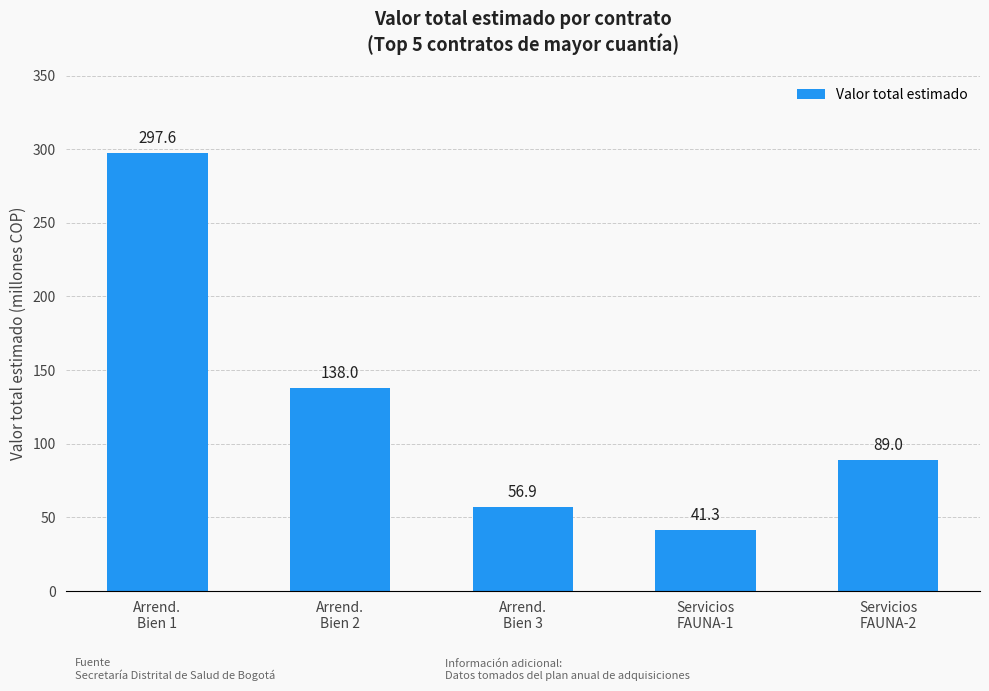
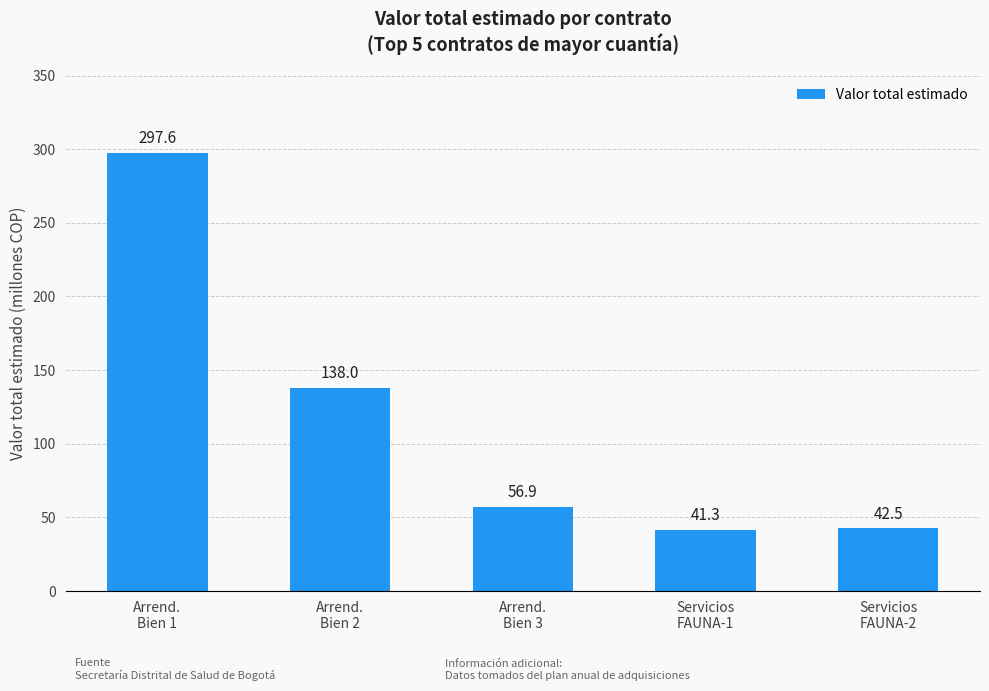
Servicios FAUNA-2: 89.0 -> 42.5
